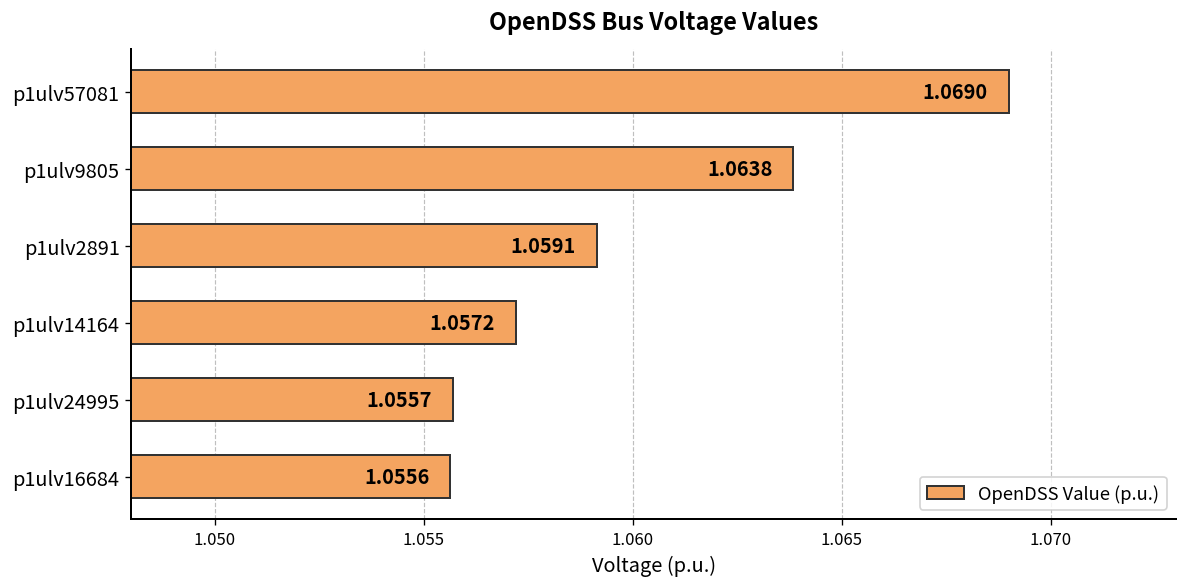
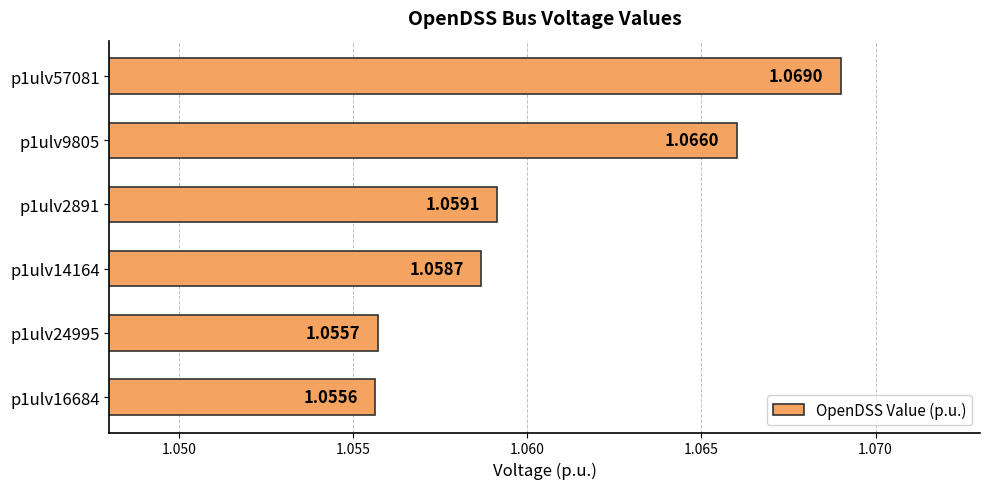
p1ulv9805: 1.0638 -> 1.0660
p1ulv14164: 1.0572 -> 1.0587
